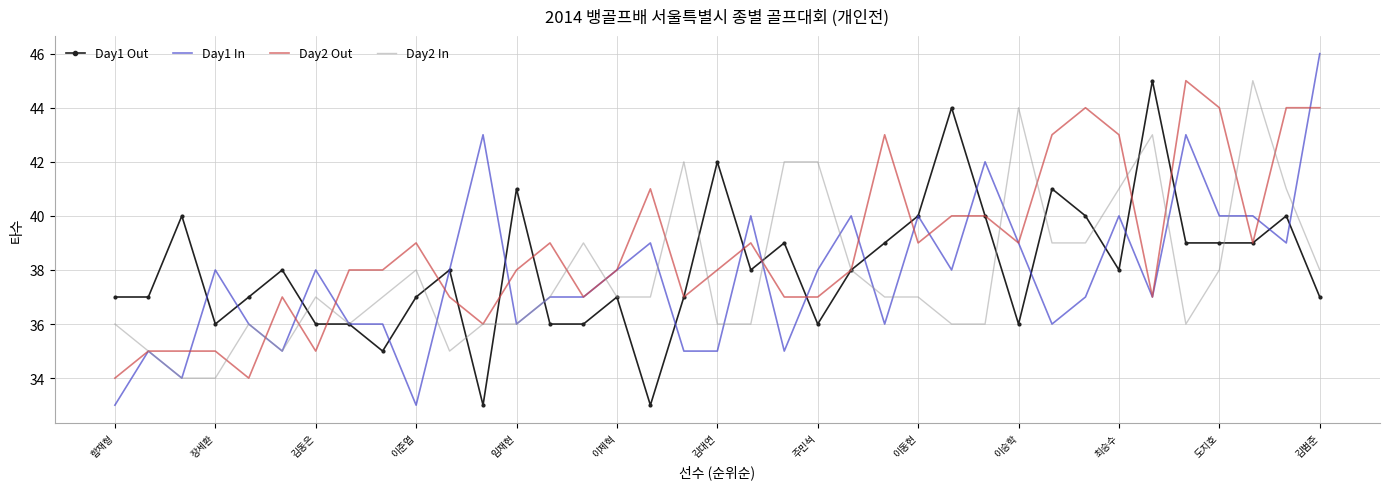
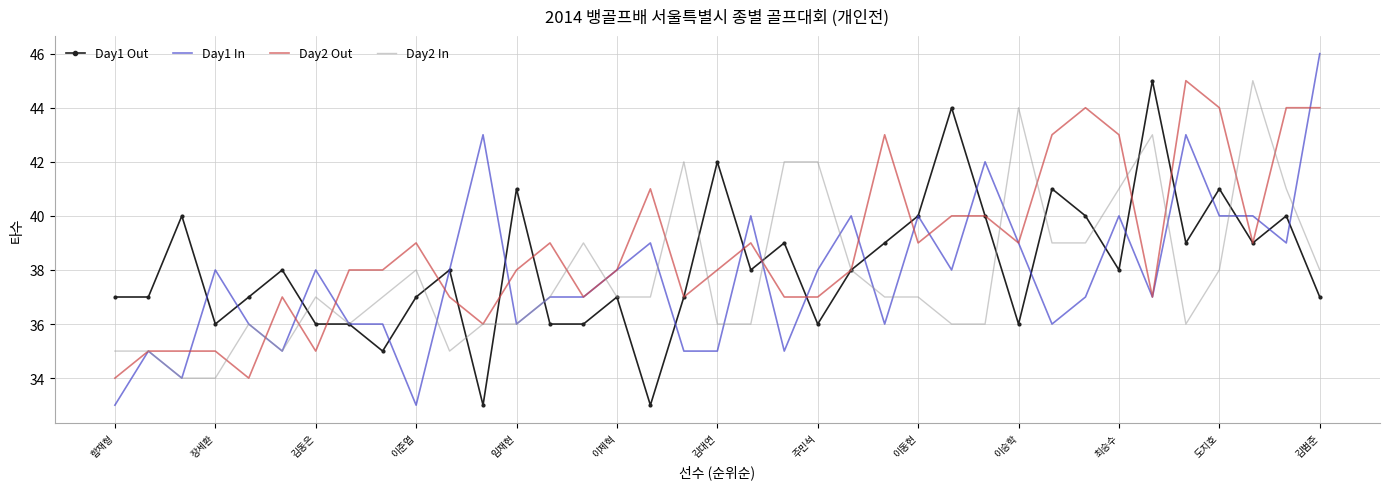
Day2 In, 함재형: 36 -> 35
Day1 Out, 도지호: 39 -> 41
